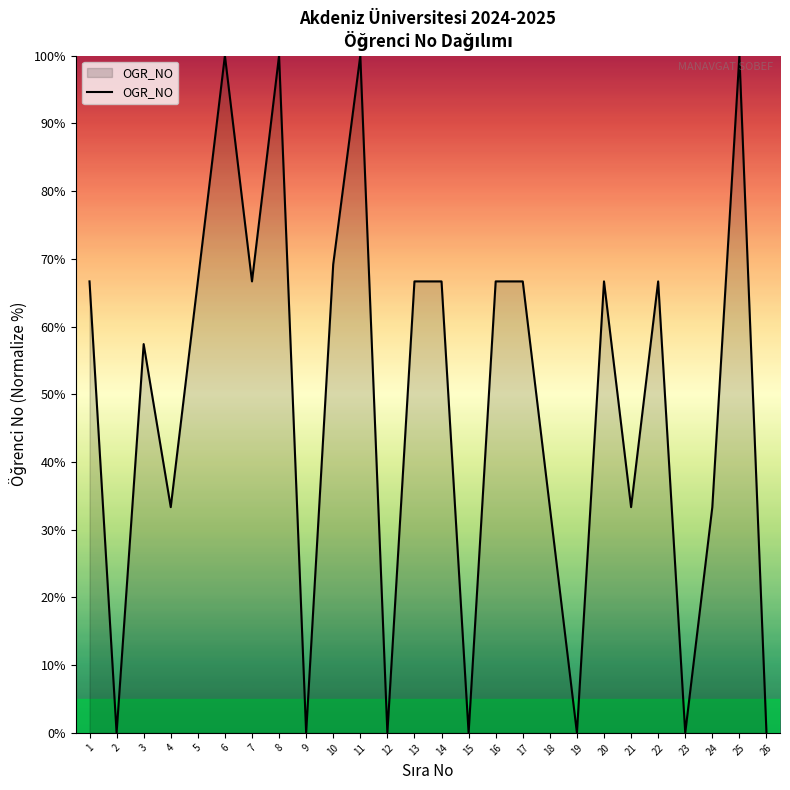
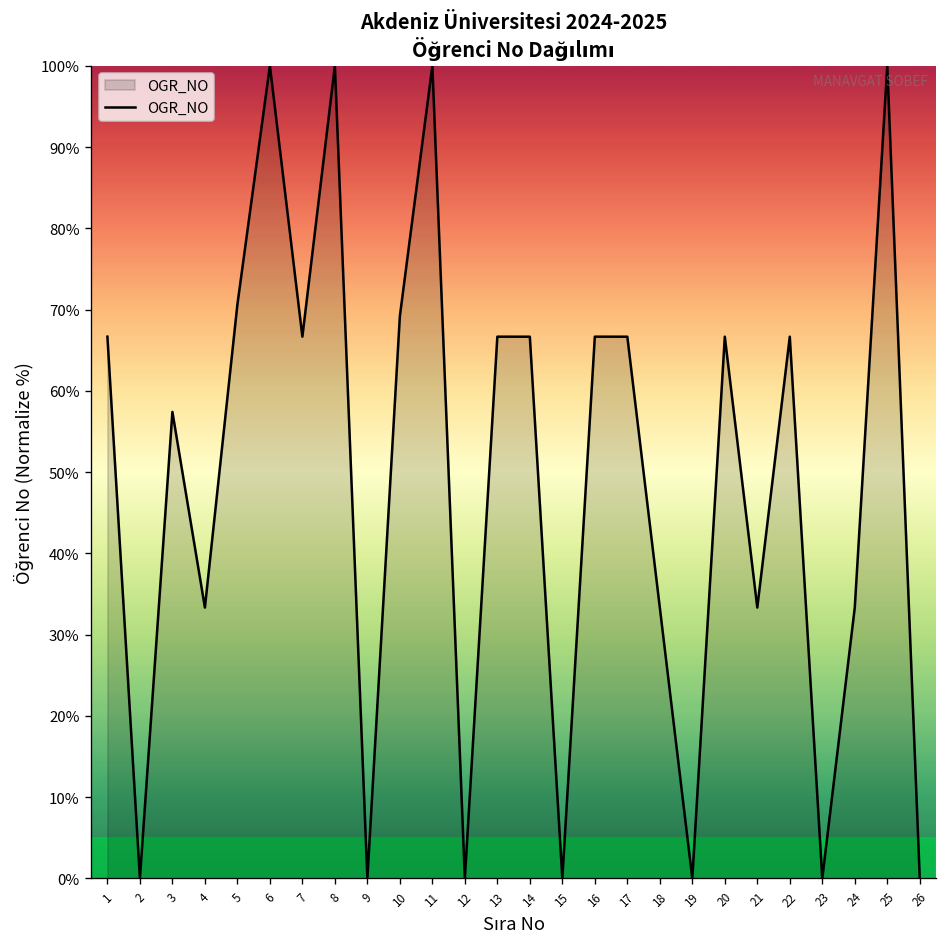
5: 67% -> 71%
